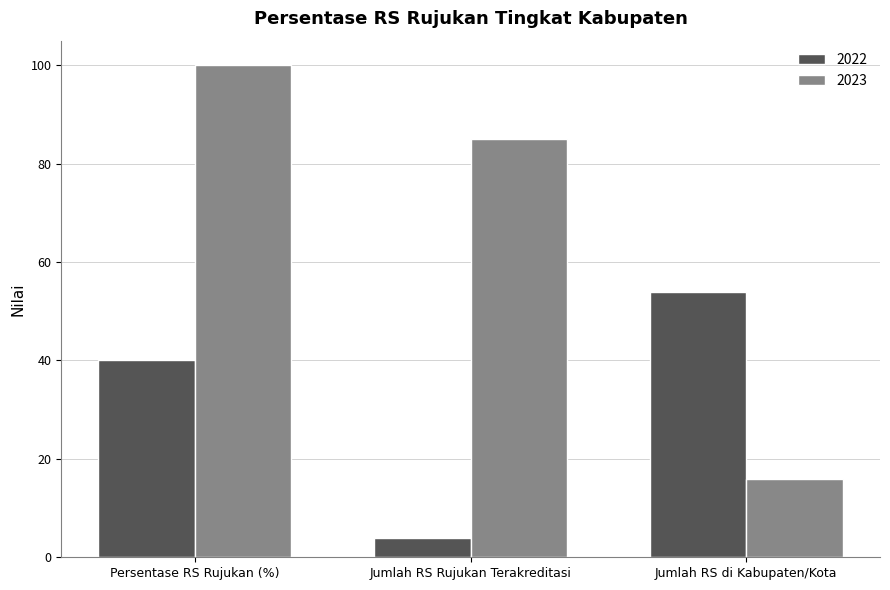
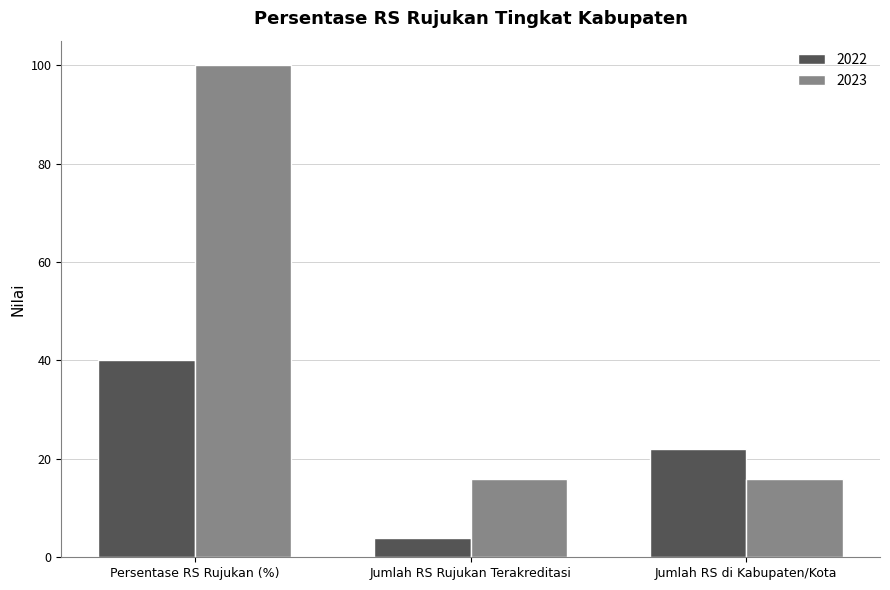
2023, Jumlah RS Rujukan Terakreditasi: 85 -> 16
2022, Jumlah RS di Kabupaten/Kota: 54 -> 22
